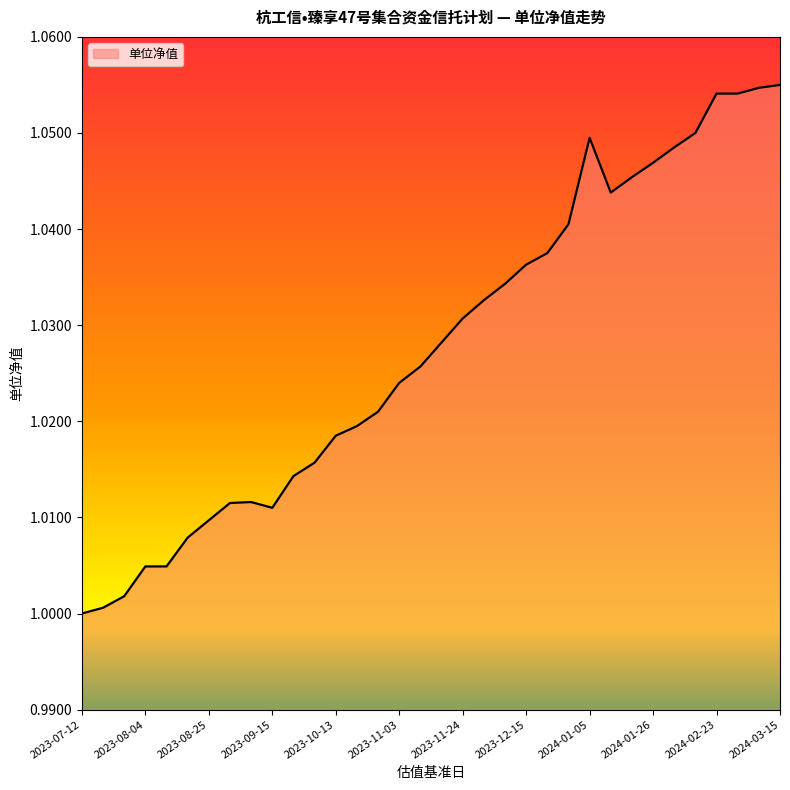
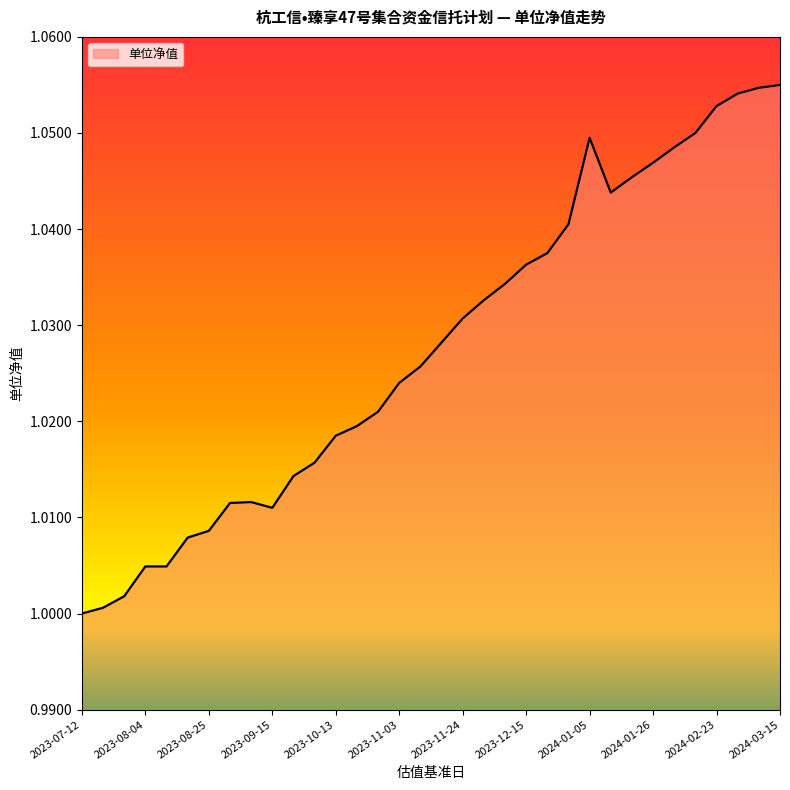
2023-08-25: 1.010 -> 1.009
2024-02-23: 1.054 -> 1.053
